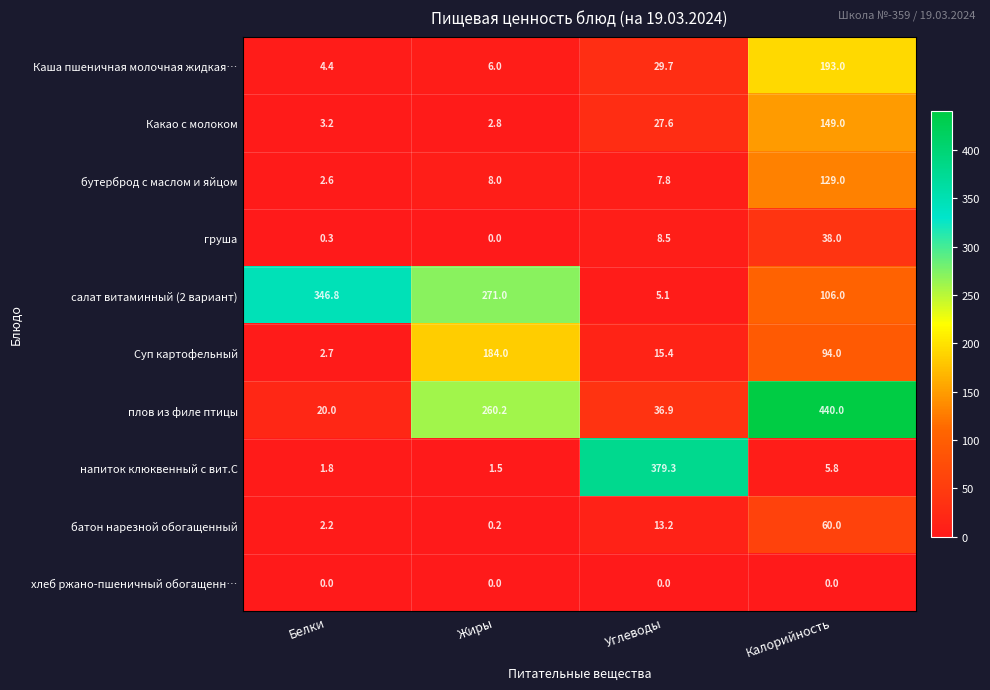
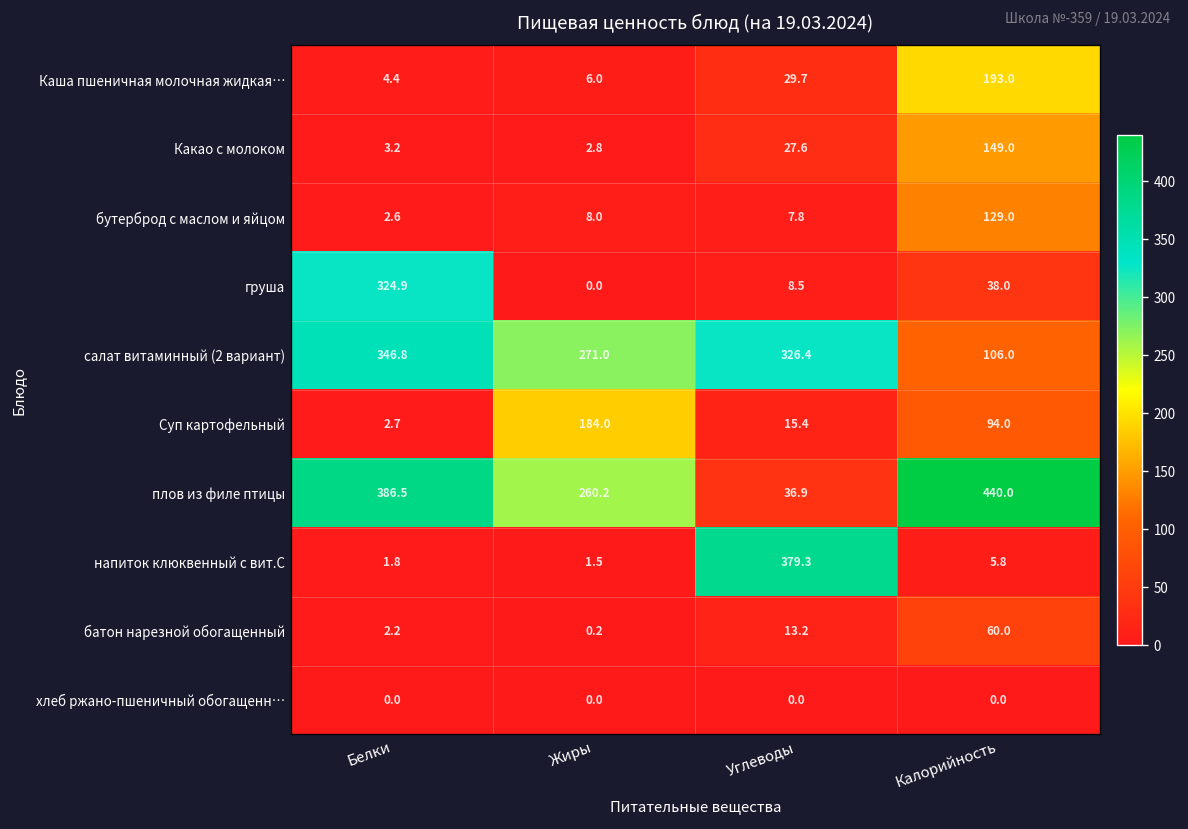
груша, Белки: 0.3 -> 324.9
салат витаминный (2 вариант), Углеводы: 5.1 -> 326.4
плов из филе птицы, Белки: 20.0 -> 386.5
